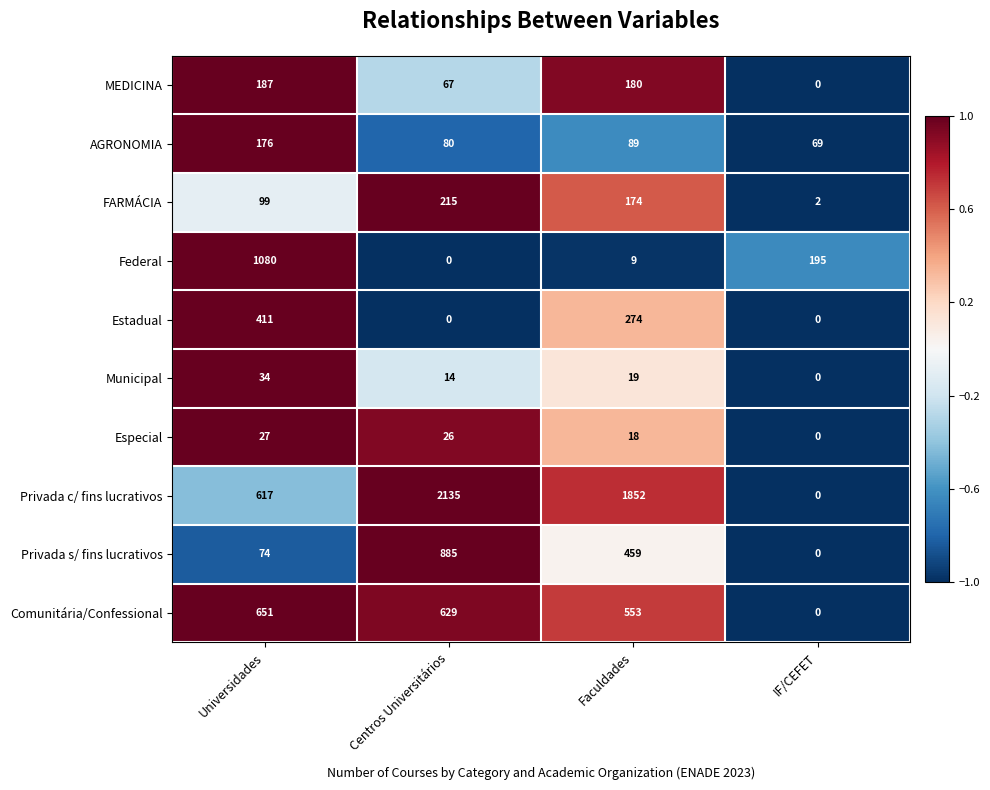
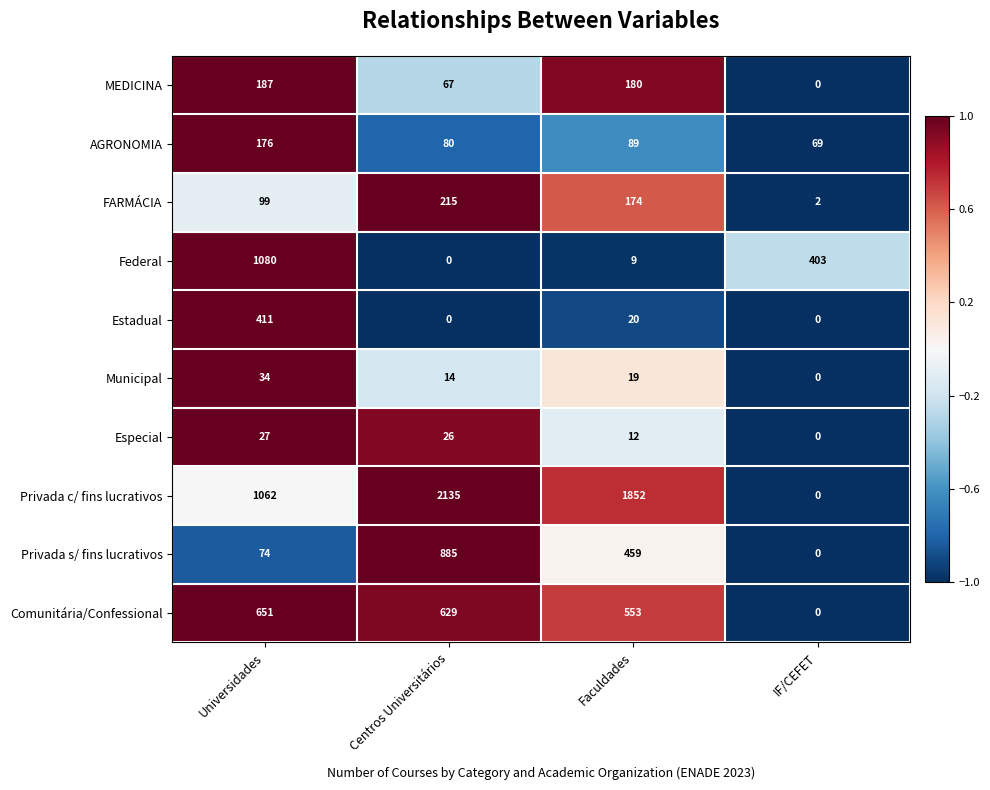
Federal, IF/CEFET: 195 -> 403
Estadual, Faculdades: 274 -> 20
Especial, Faculdades: 18 -> 12
Privada c/ fins lucrativos, Universidades: 617 -> 1062
